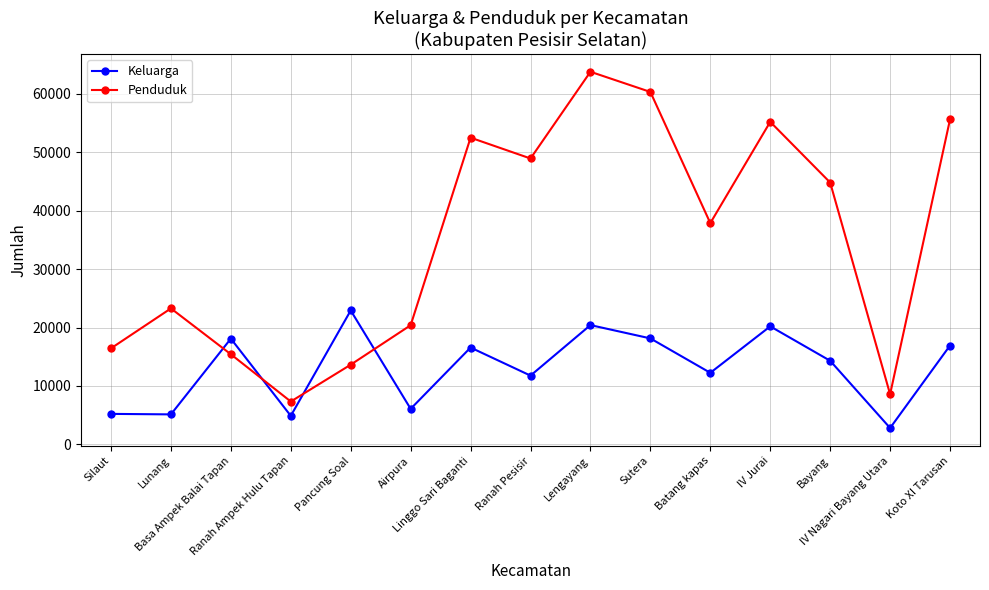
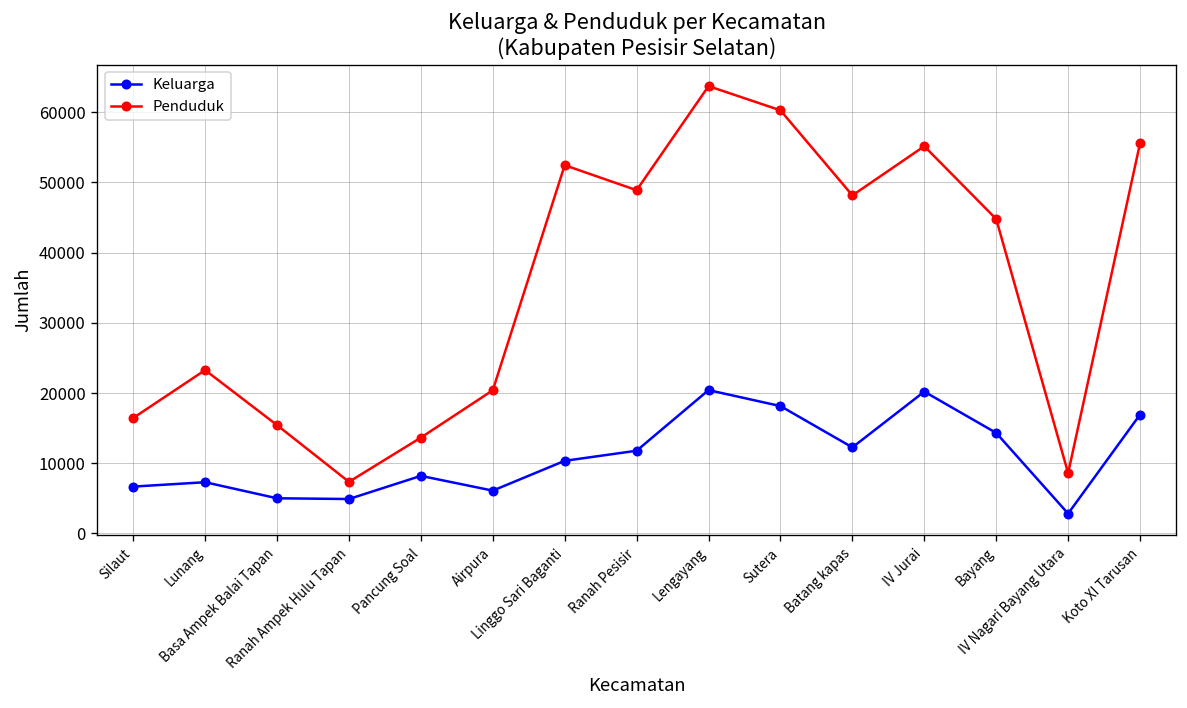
Keluarga, Silaut: 5000 -> 7000
Keluarga, Lunang: 5000 -> 7000
Keluarga, Basa Ampek Balai Tapan: 18000 -> 5000
Keluarga, Pancung Soal: 23000 -> 8000
Keluarga, Linggo Sari Baganti: 17000 -> 10000
Penduduk, Batang kapas: 38000 -> 48000
